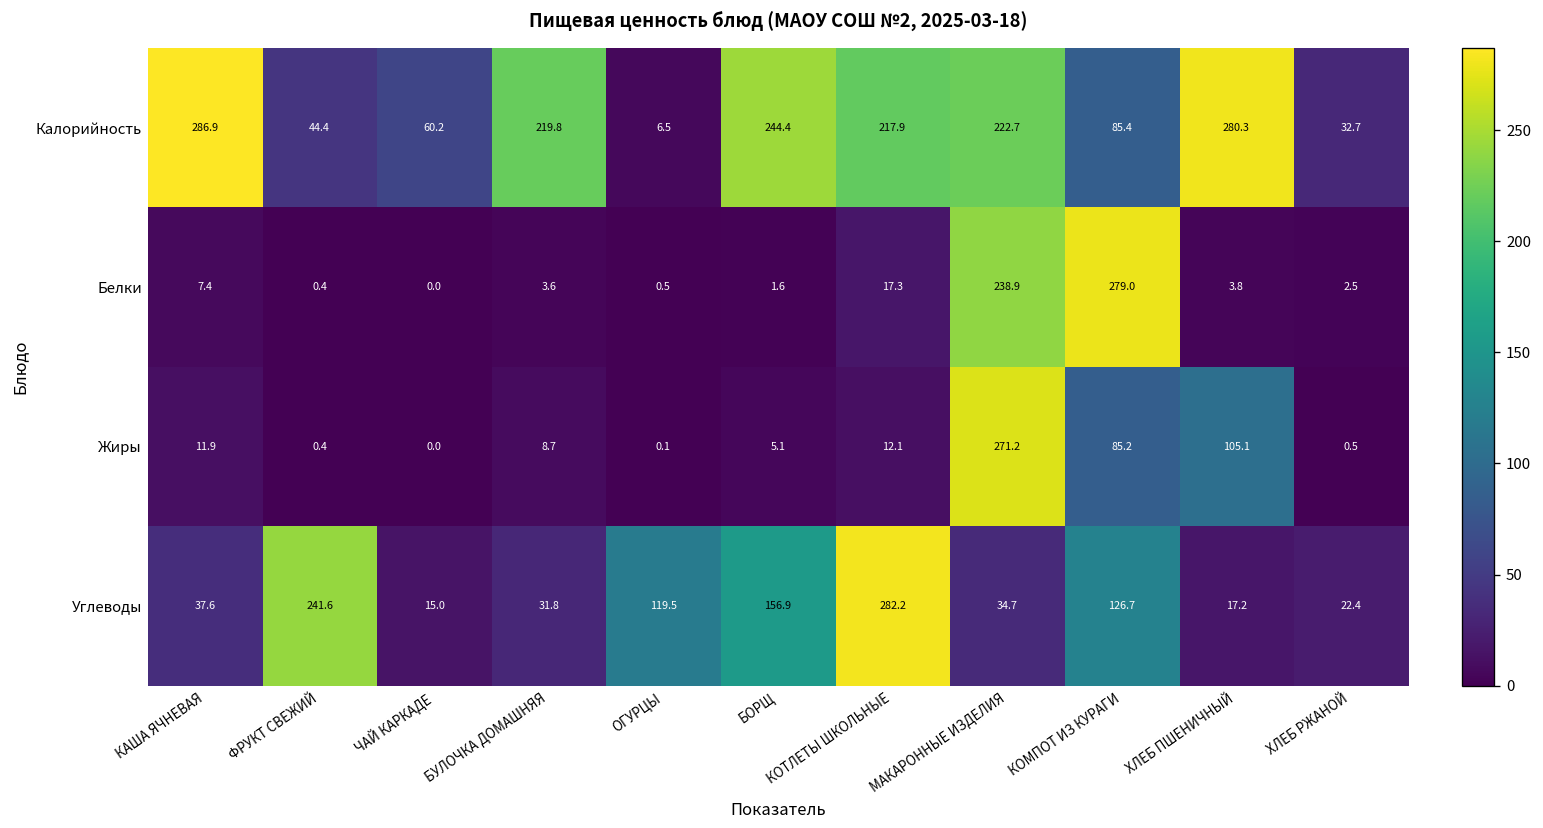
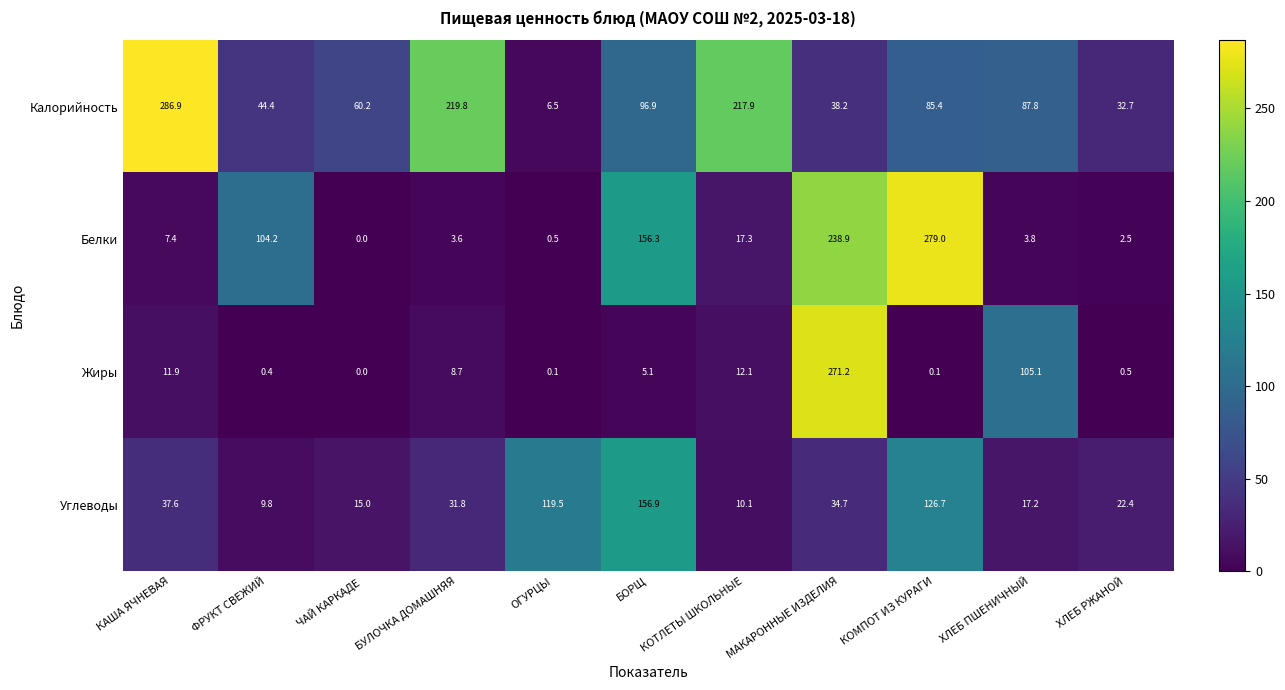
Калорийность, БОРЩ: 244.4 -> 96.9
Калорийность, МАКАРОННЫЕ ИЗДЕЛИЯ: 222.7 -> 38.2
Калорийность, ХЛЕБ ПШЕНИЧНЫЙ: 280.3 -> 87.8
Белки, ФРУКТ СВЕЖИЙ: 0.4 -> 104.2
Белки, БОРЩ: 1.6 -> 156.3
Жиры, КОМПОТ ИЗ КУРАГИ: 85.2 -> 0.1
Углеводы, ФРУКТ СВЕЖИЙ: 241.6 -> 9.8
Углеводы, КОТЛЕТЫ ШКОЛЬНЫЕ: 282.2 -> 10.1
